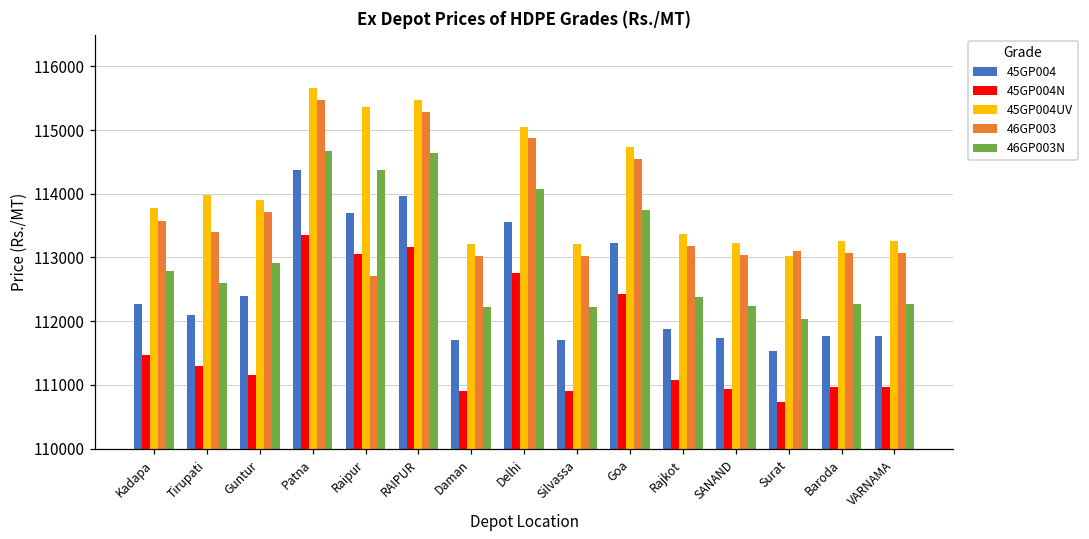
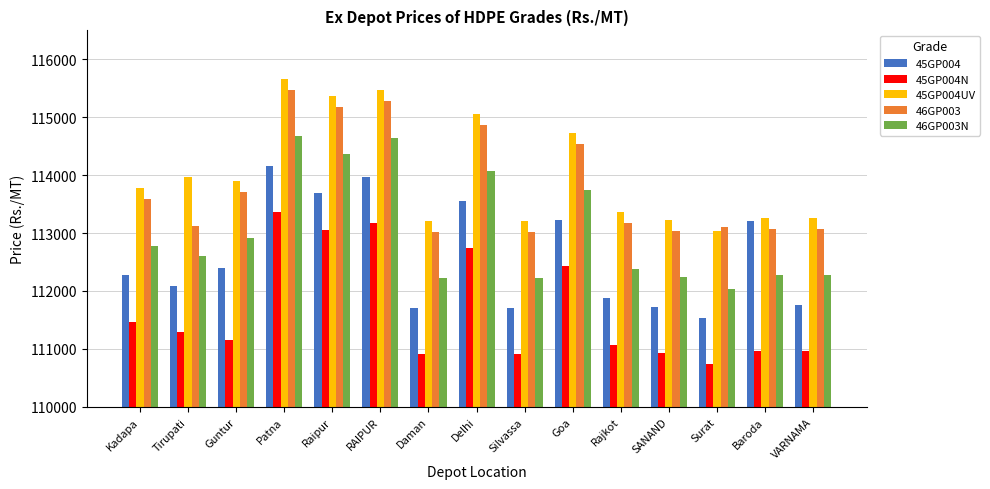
46GP003, Tirupati: 113400 -> 113100
45GP004, Patna: 114400 -> 114200
46GP003, Raipur: 112700 -> 115200
45GP004, Baroda: 111800 -> 113200
